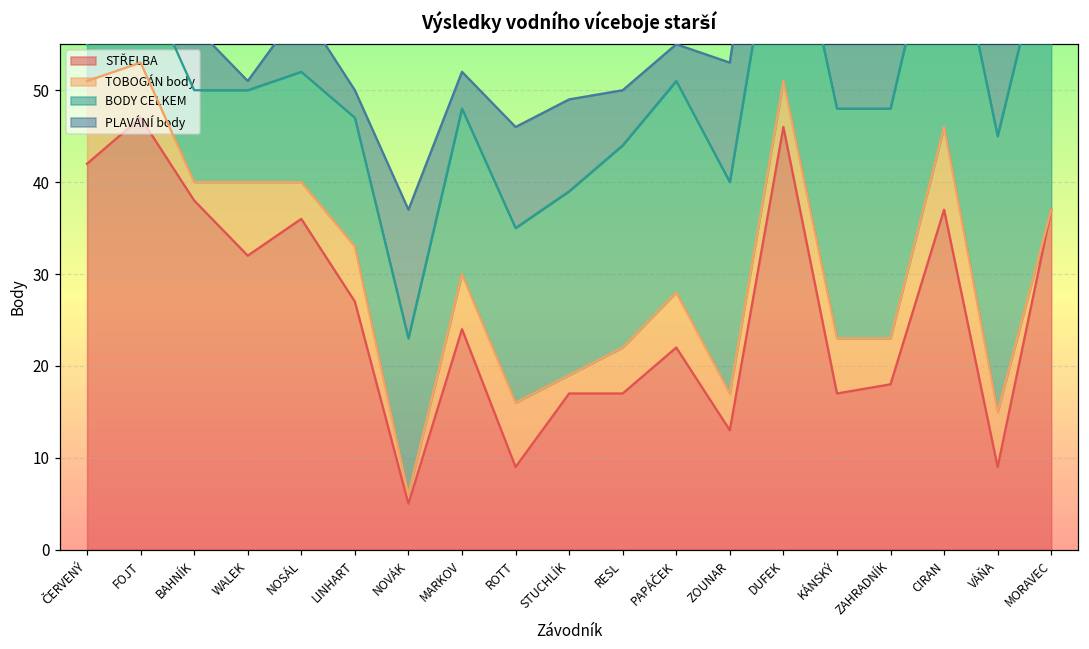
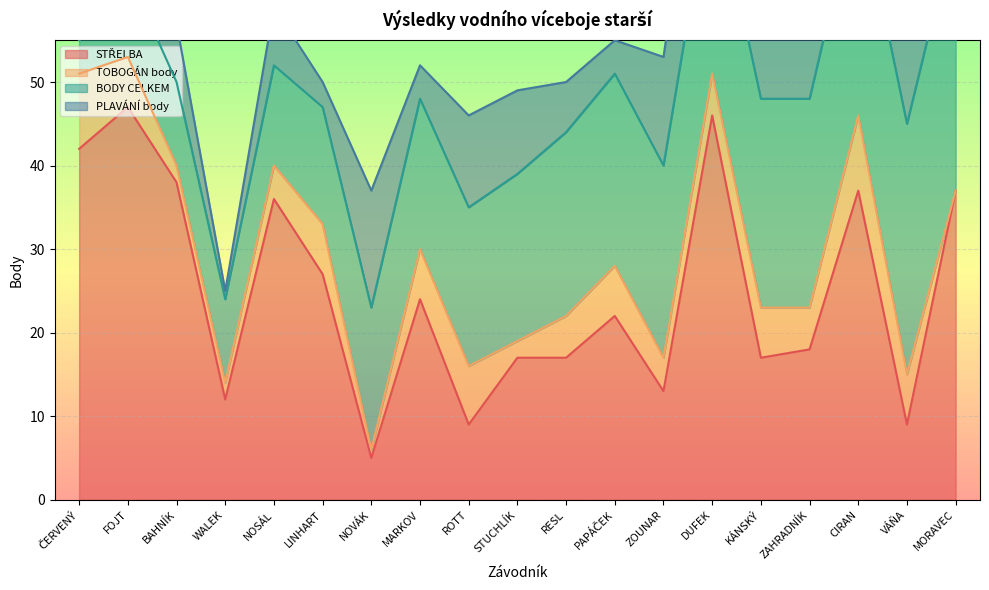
STŘELBA, WALEK: 32 -> 12
TOBOGÁN body, WALEK: 8 -> 2
